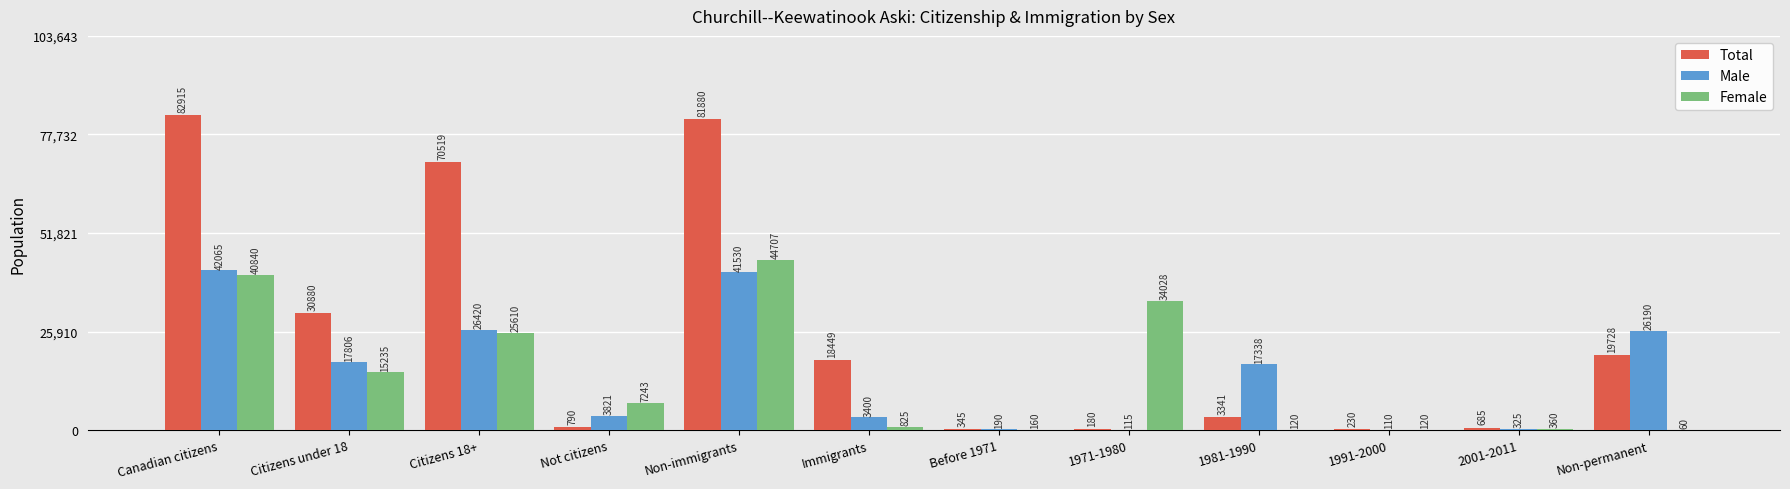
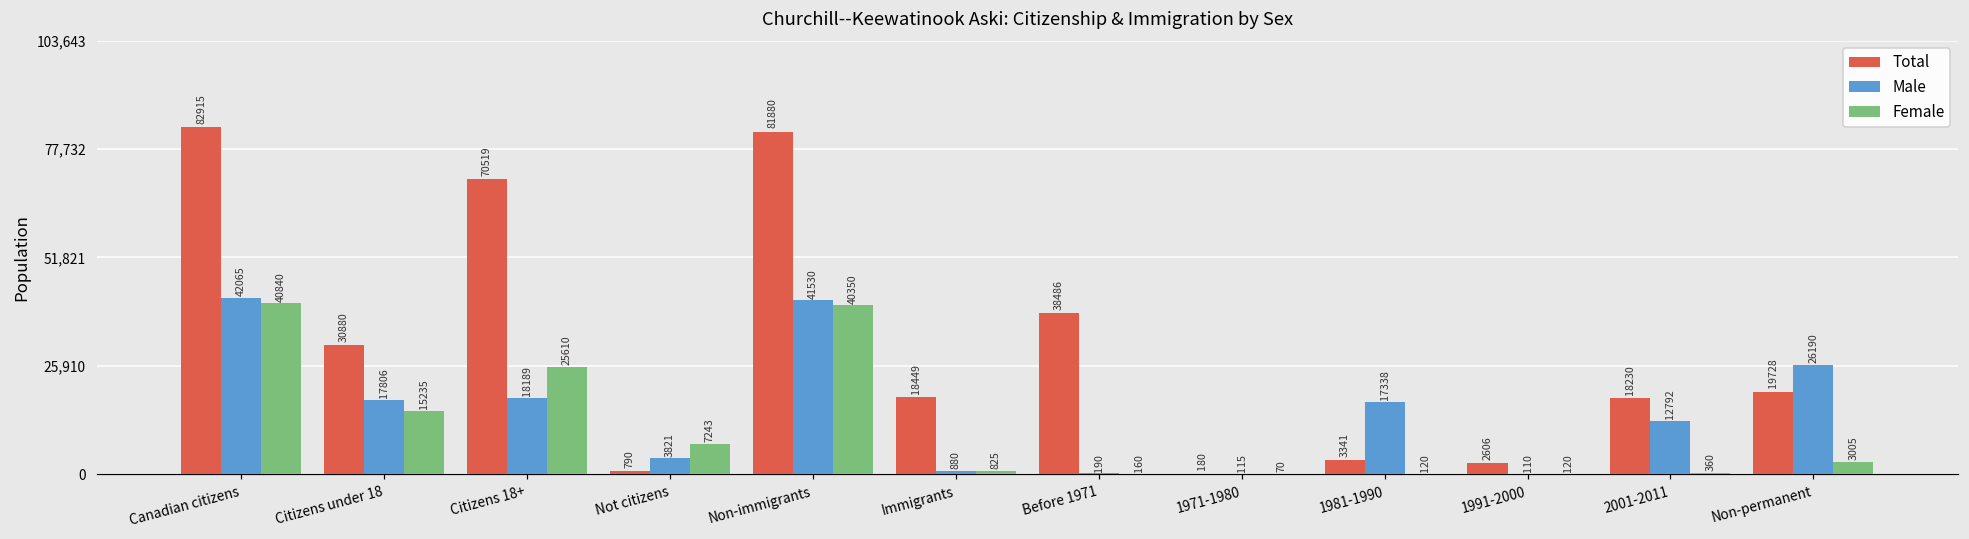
Male, Citizens 18+: 26420 -> 18189
Female, Non-immigrants: 44707 -> 40350
Male, Immigrants: 3400 -> 880
Total, Before 1971: 345 -> 38486
Female, 1971-1980: 34028 -> 70
Total, 1991-2000: 230 -> 2606
Total, 2001-2011: 685 -> 18230
Male, 2001-2011: 325 -> 12792
Female, Non-permanent: 60 -> 3005
